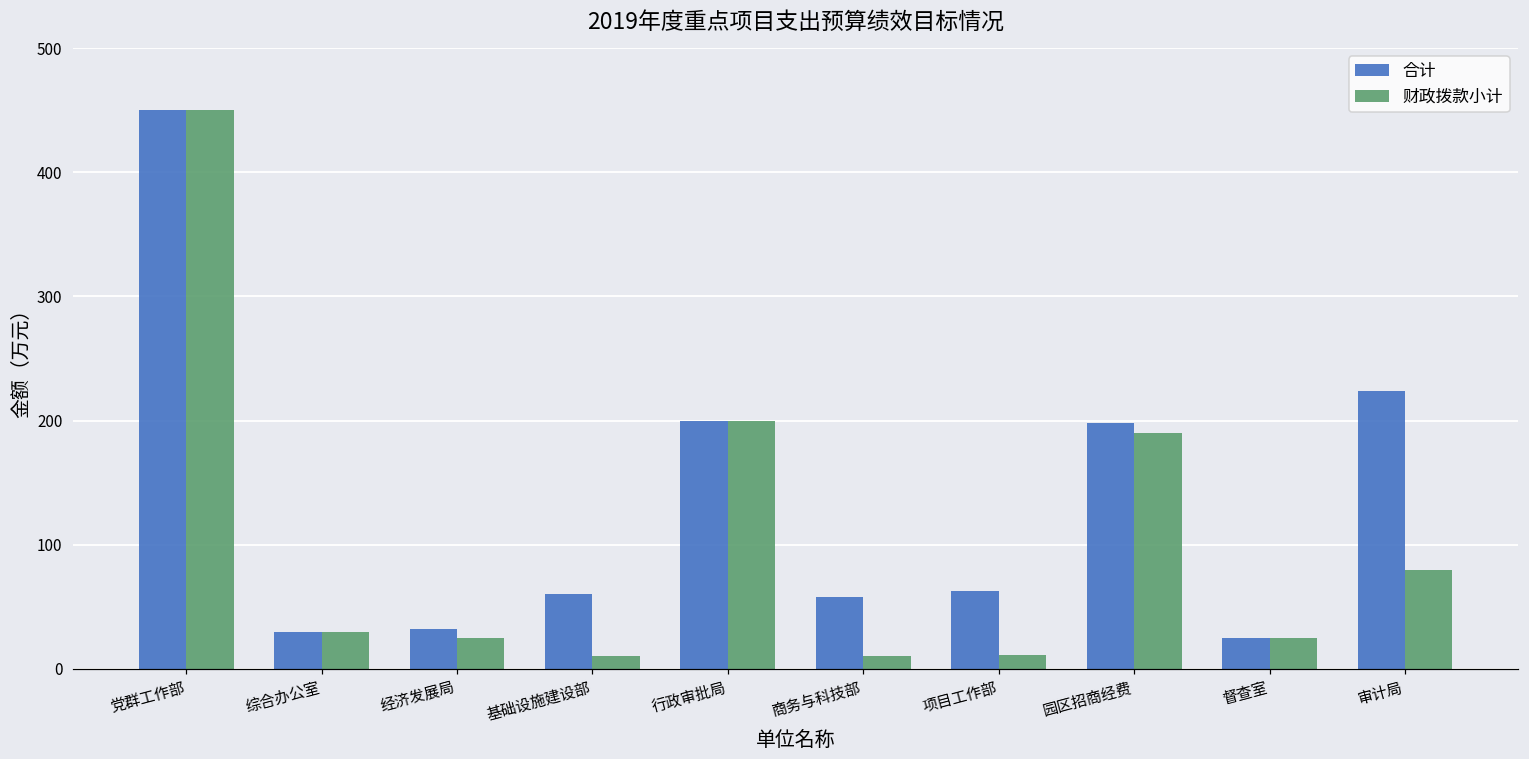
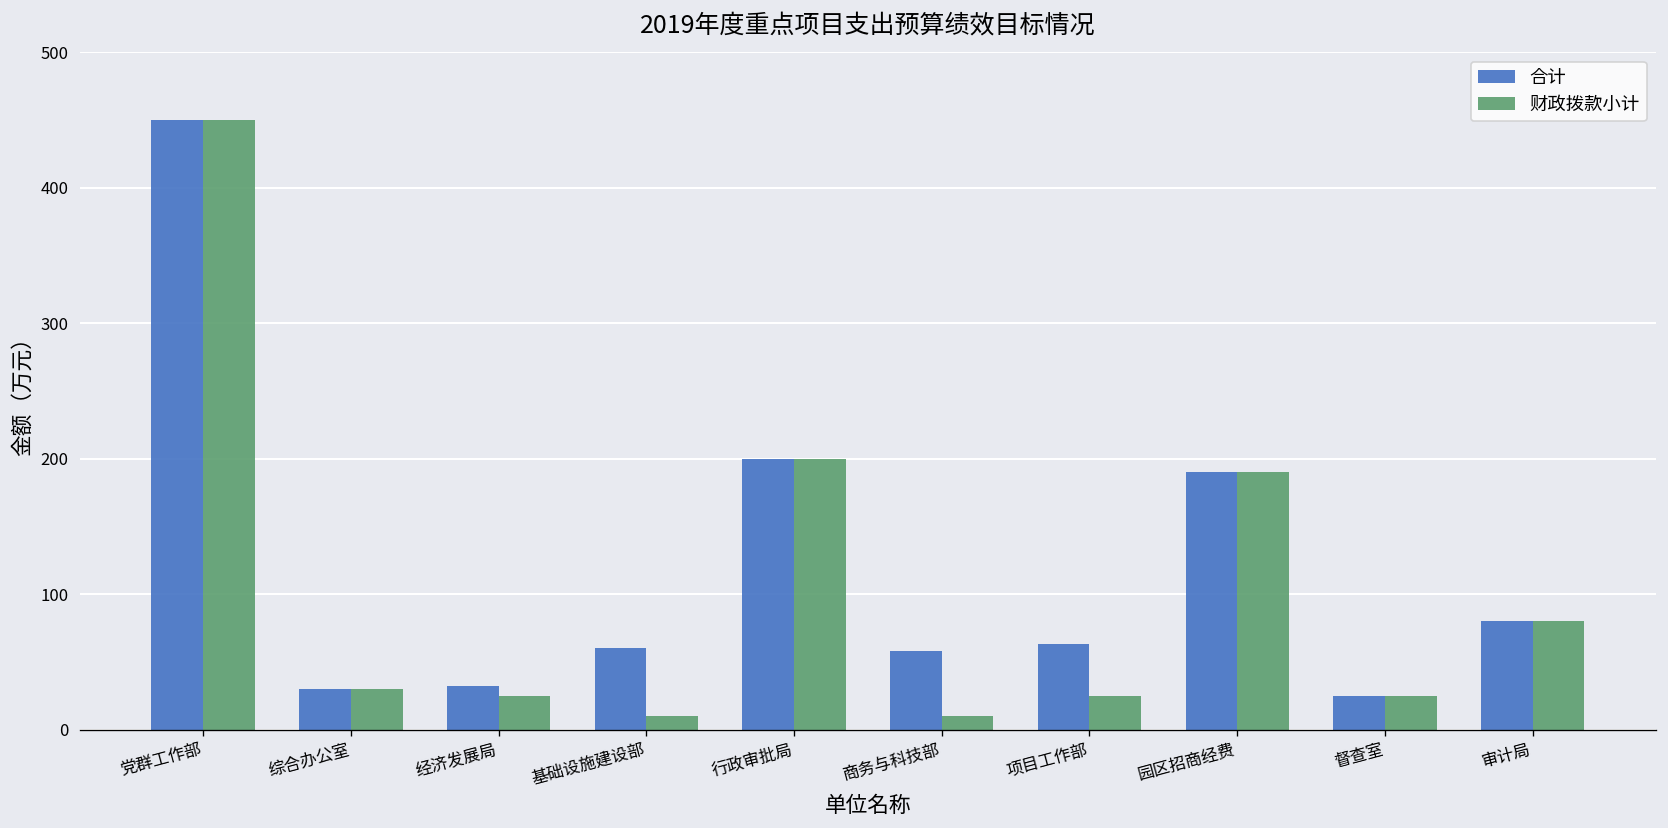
财政拨款小计, 项目工作部: 11 -> 25
合计, 园区招商经费: 198 -> 190
合计, 审计局: 224 -> 80
